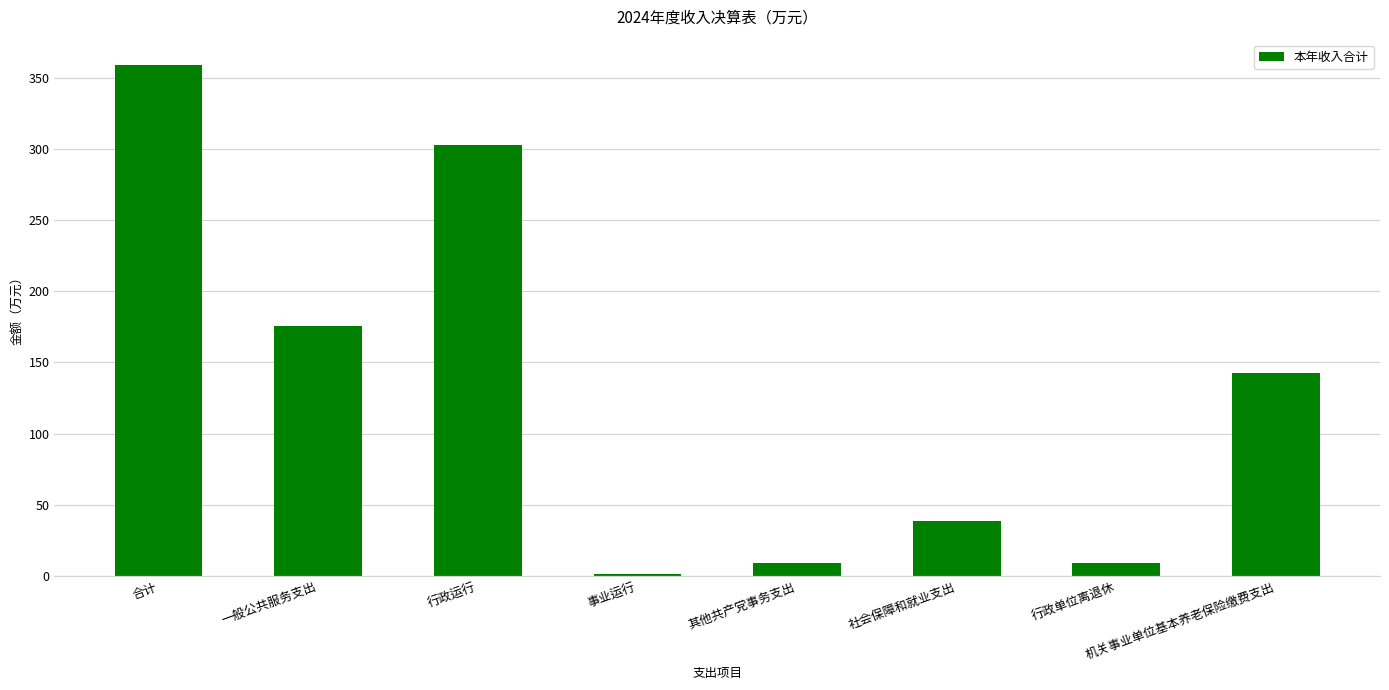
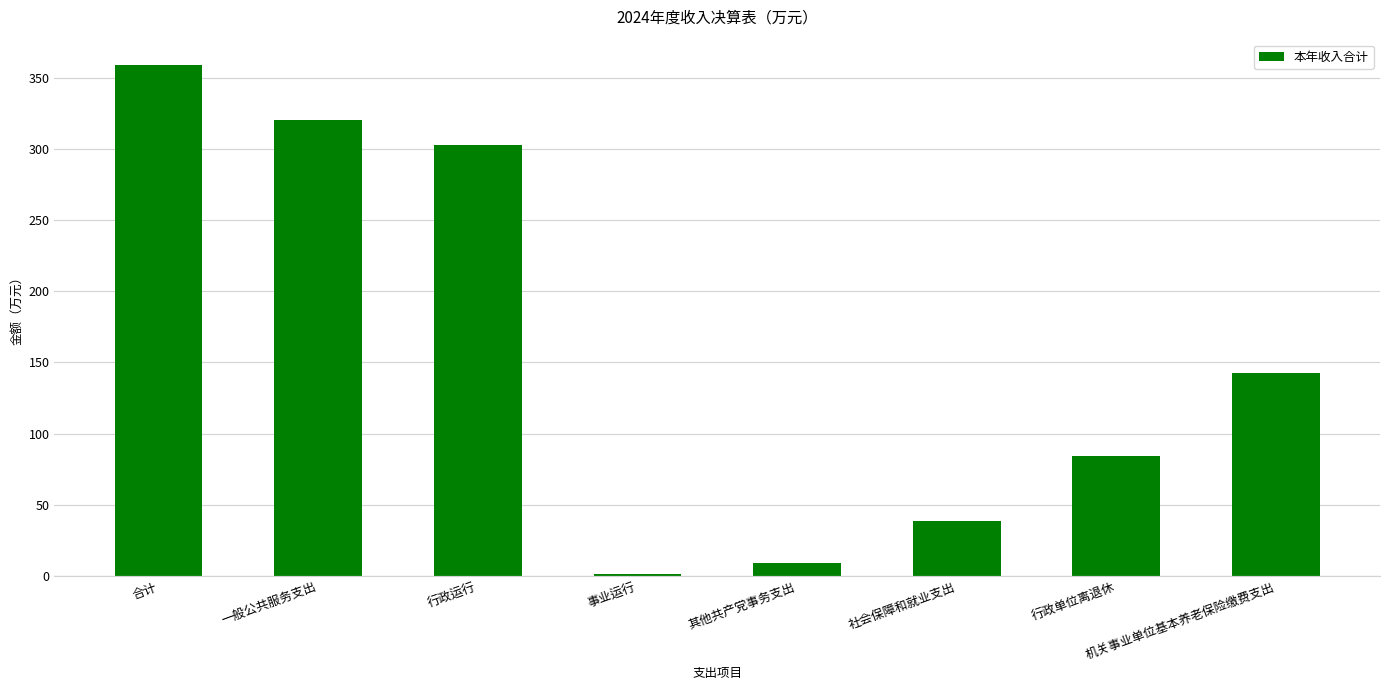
一般公共服务支出: 176 -> 320
行政单位离退休: 9 -> 84
